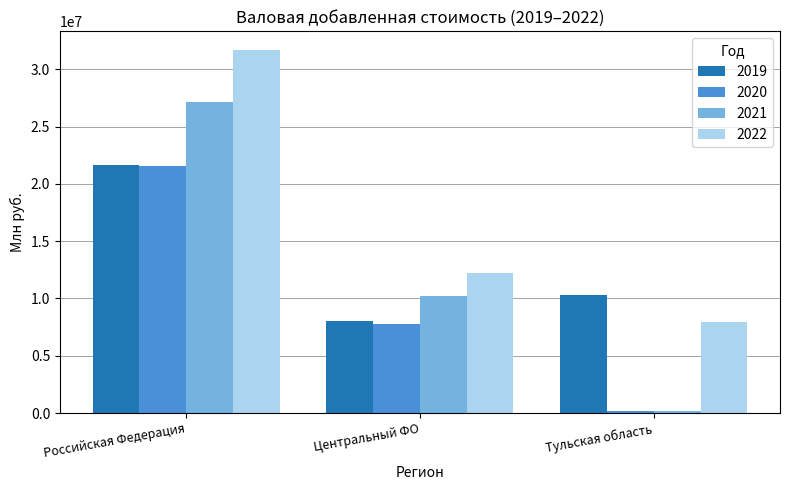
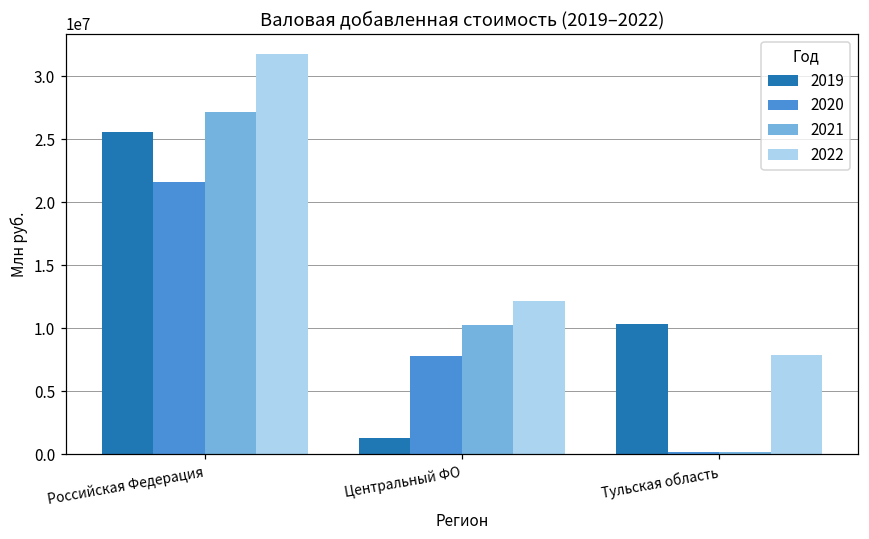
2019, Российская Федерация: 21700000 -> 25600000
2019, Центральный ФО: 8000000 -> 1300000
